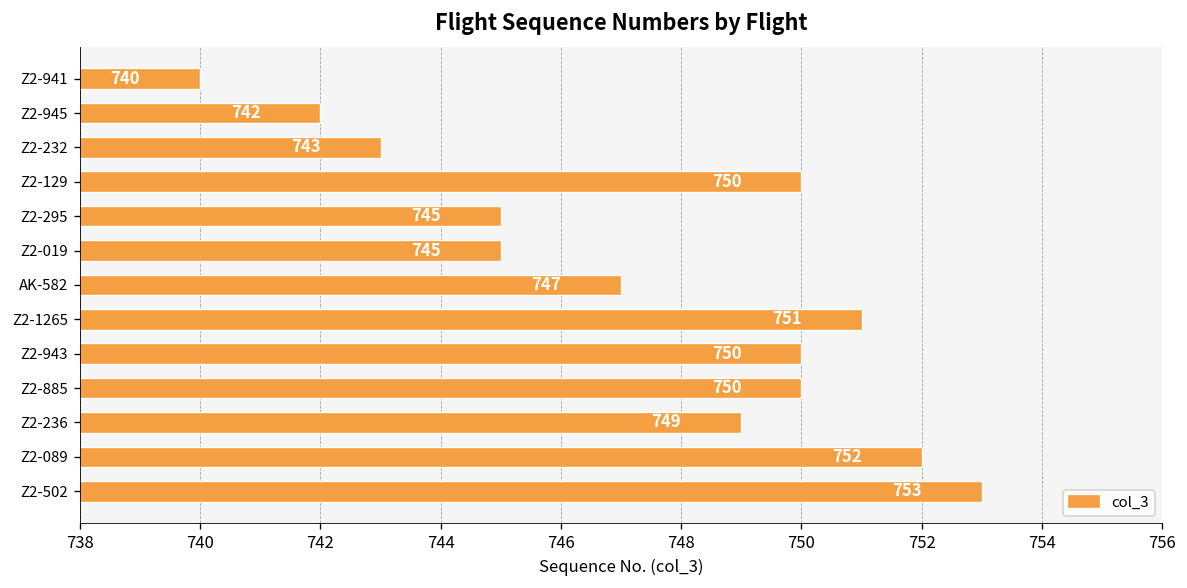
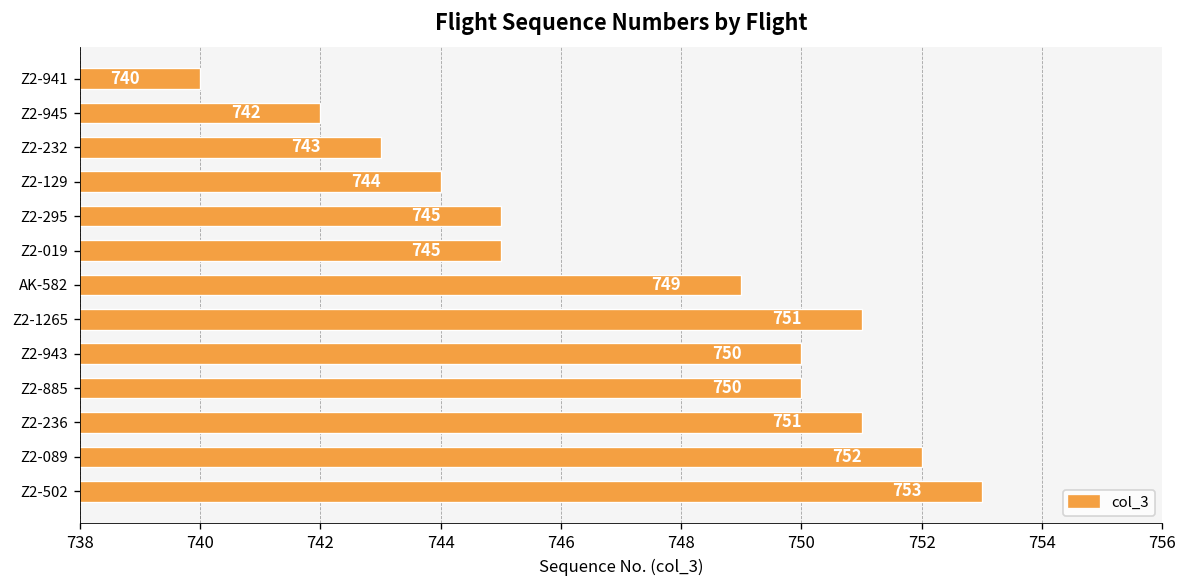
Z2-129: 750 -> 744
AK-582: 747 -> 749
Z2-236: 749 -> 751
